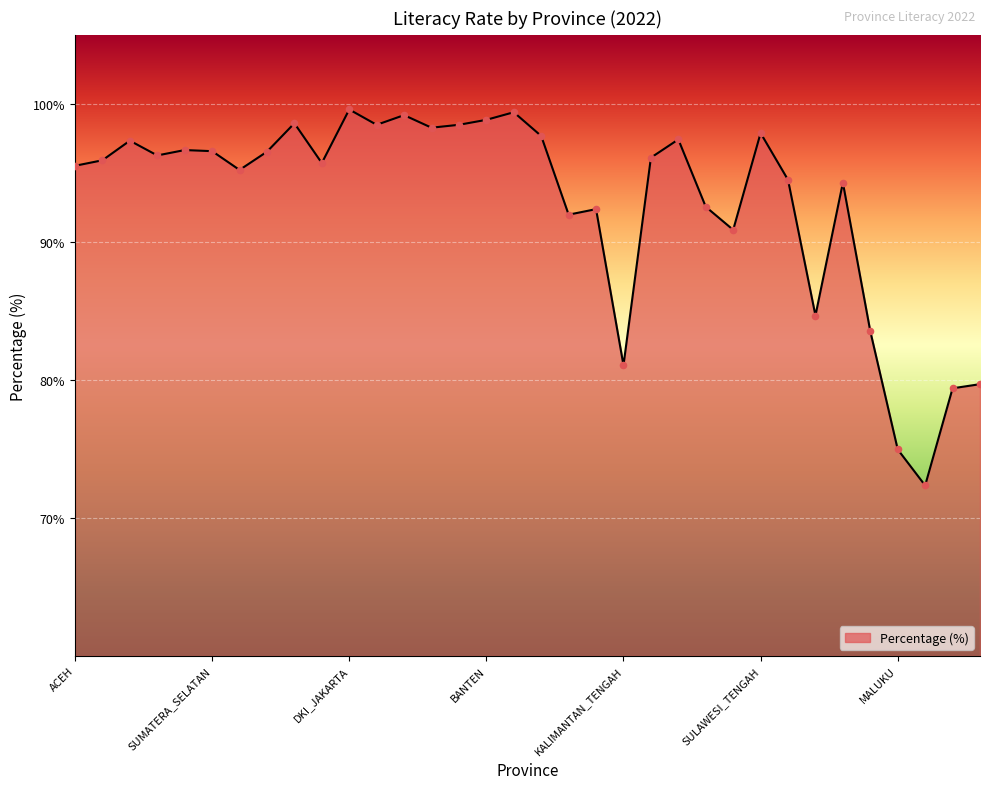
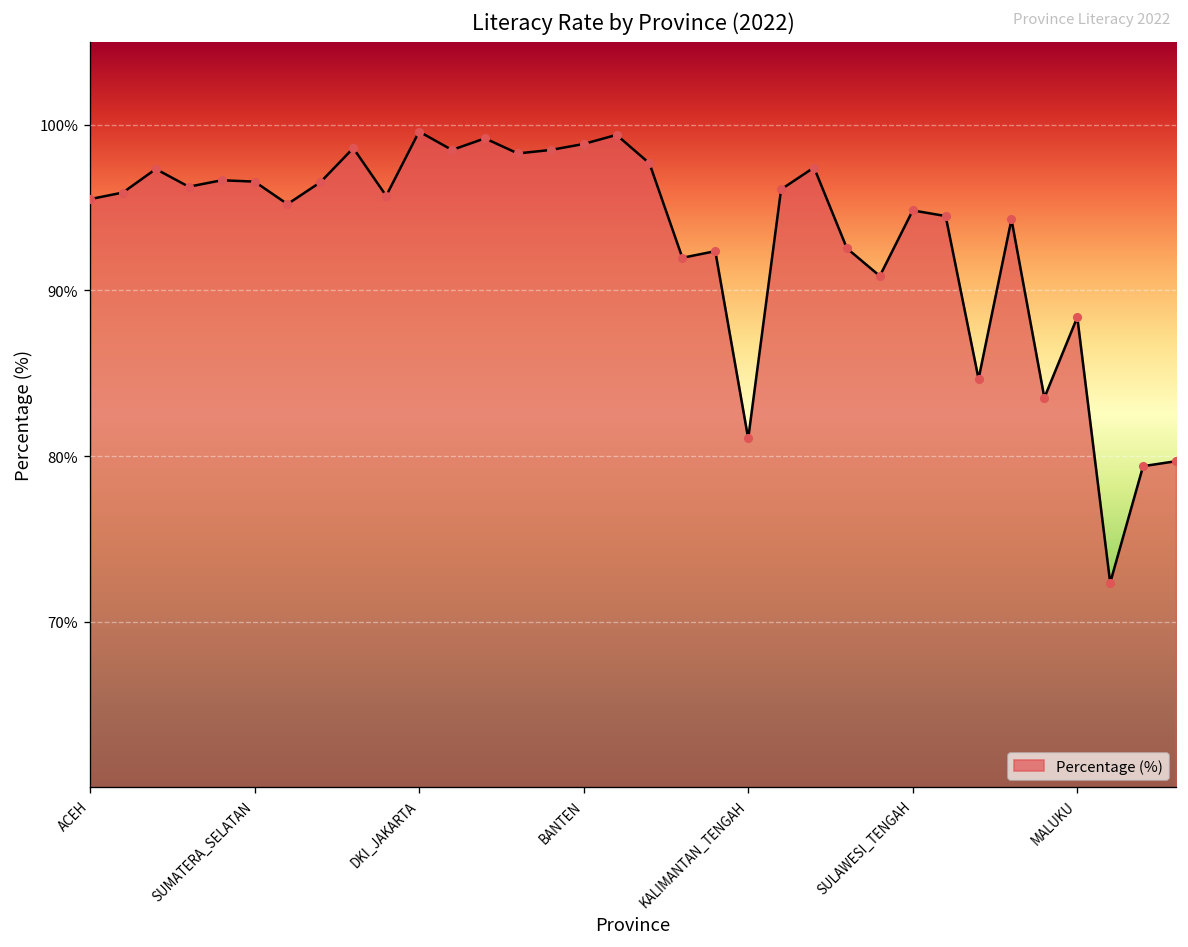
SULAWESI_TENGAH: 97.9% -> 94.8%
MALUKU: 75.0% -> 88.4%
